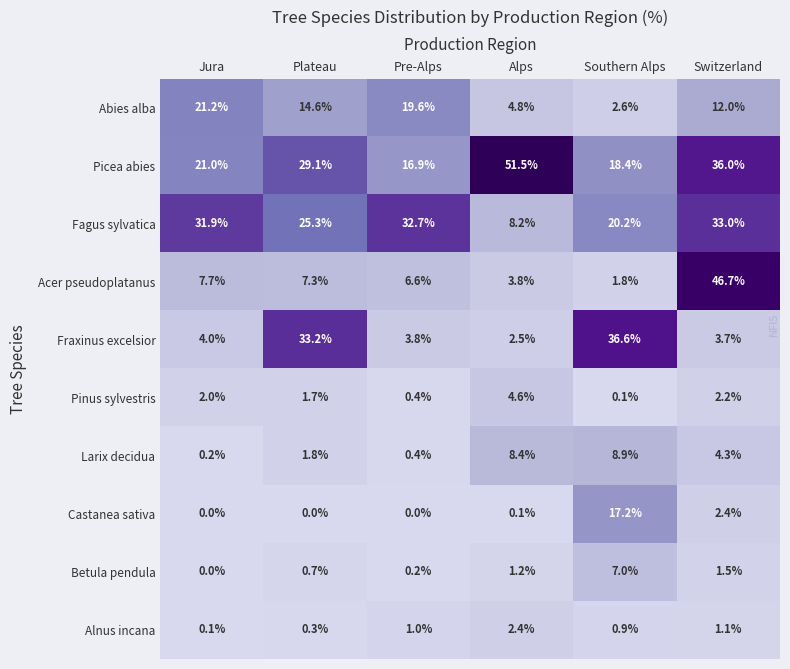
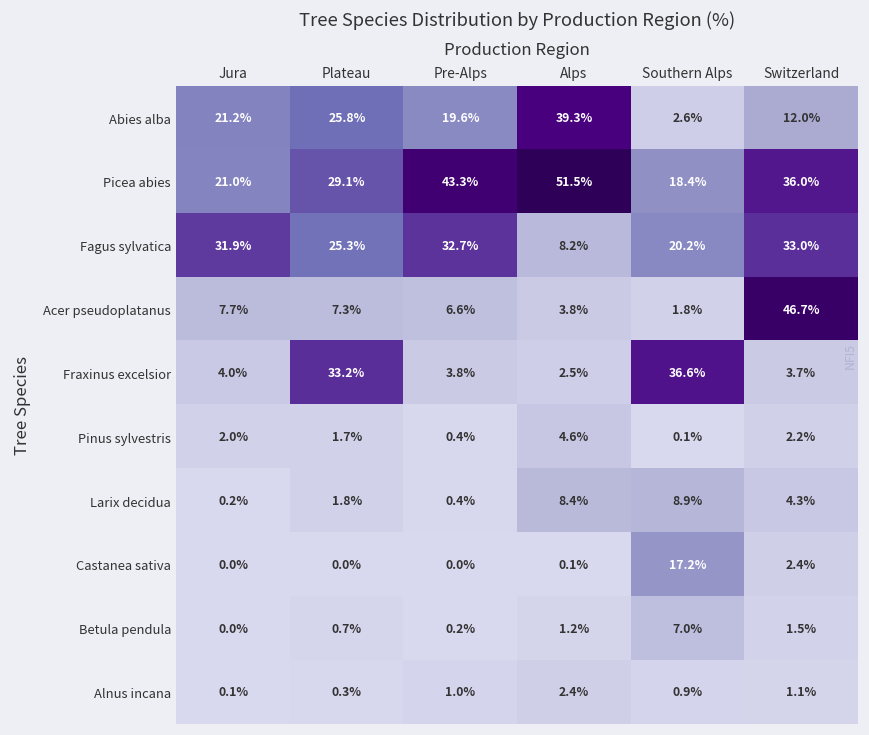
Abies alba, Plateau: 14.6% -> 25.8%
Abies alba, Alps: 4.8% -> 39.3%
Picea abies, Pre-Alps: 16.9% -> 43.3%
